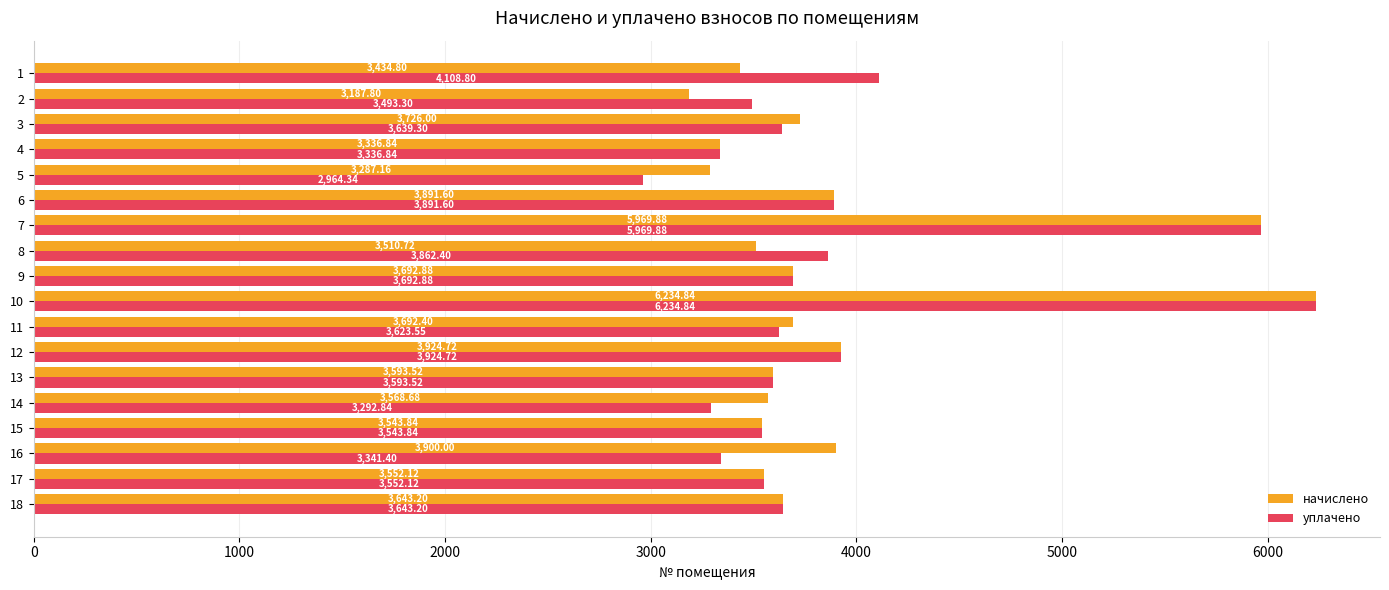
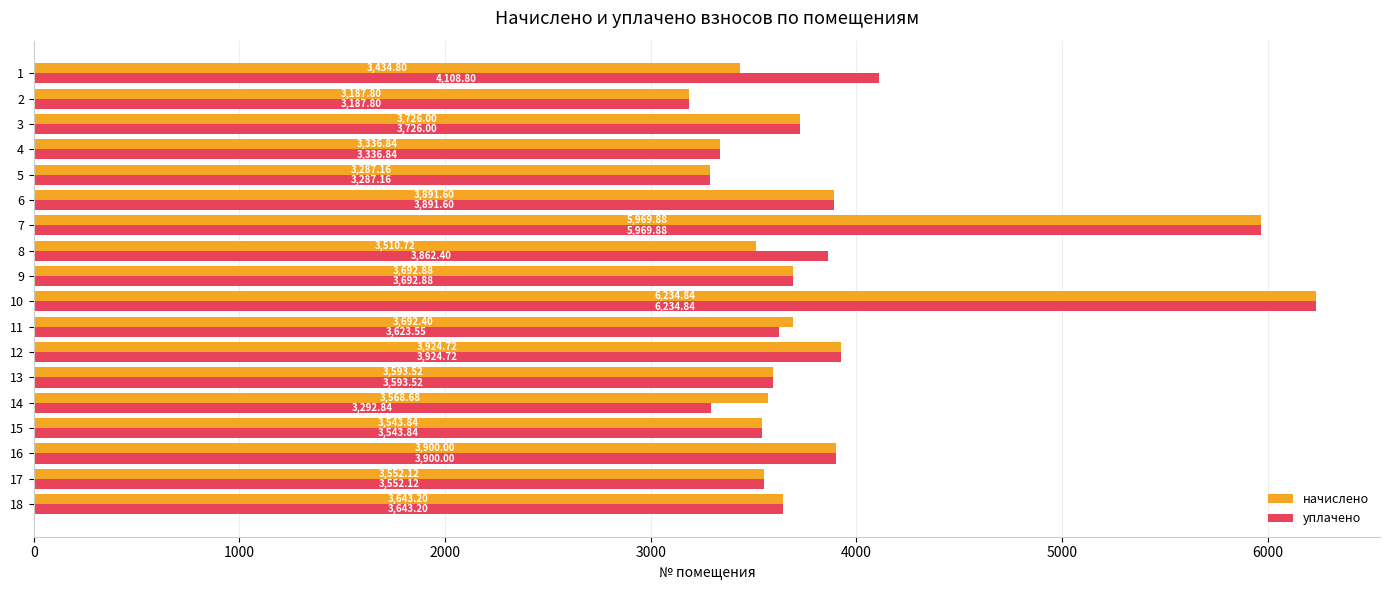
уплачено, 2: 3,493.30 -> 3,187.80
уплачено, 3: 3,639.30 -> 3,726.00
уплачено, 5: 2,964.34 -> 3,287.16
уплачено, 16: 3,341.40 -> 3,900.00
